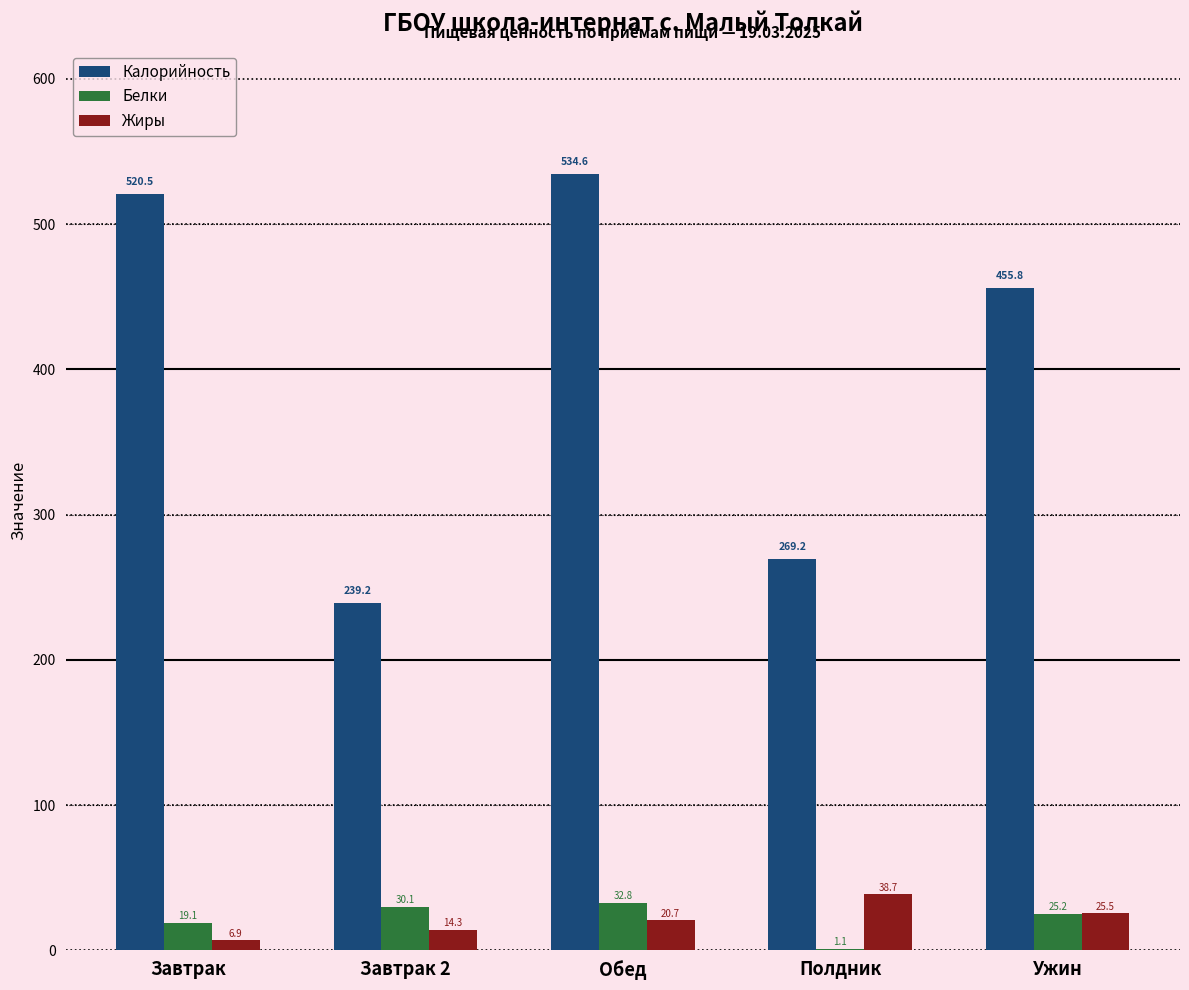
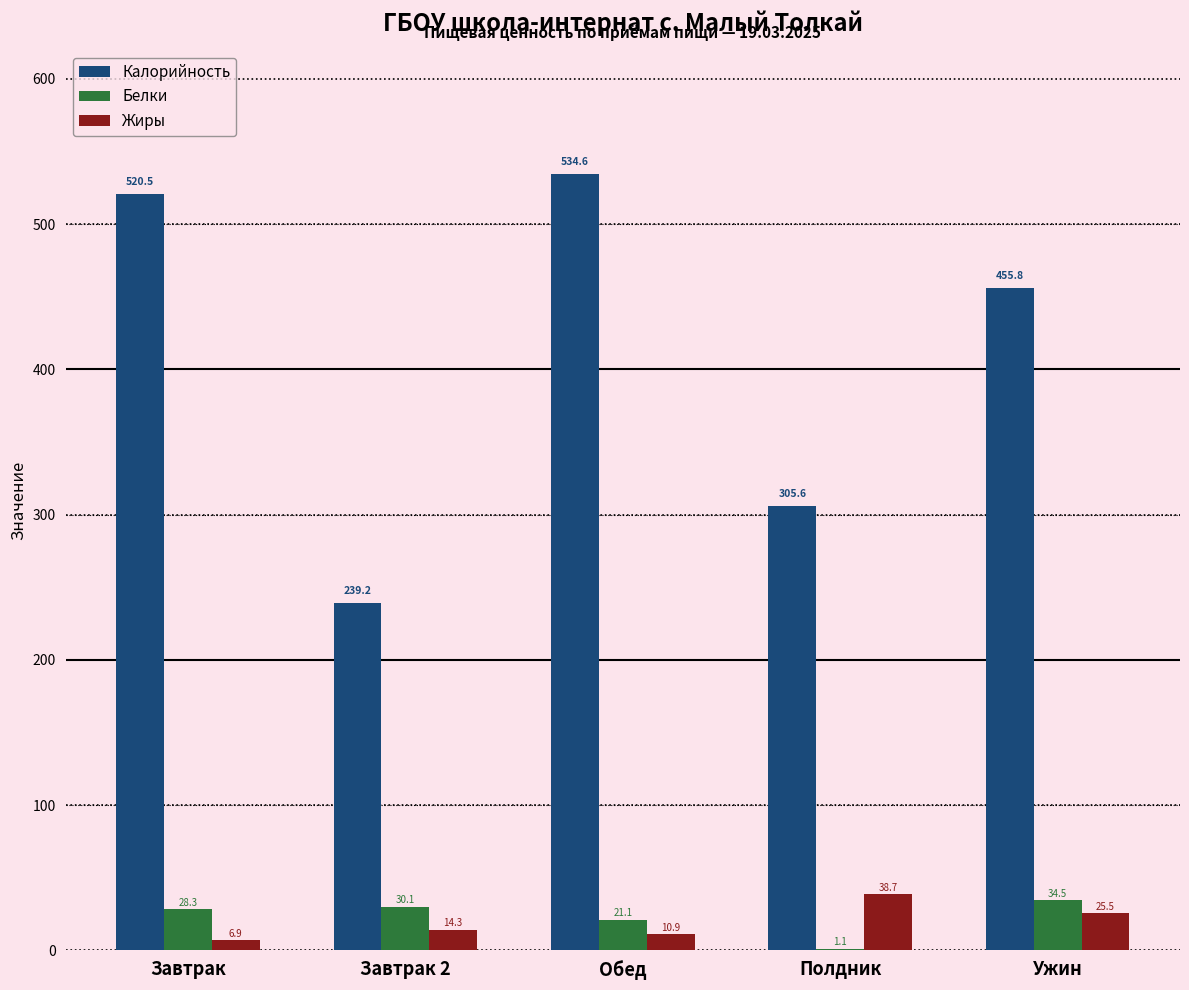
Белки, Завтрак: 19.1 -> 28.3
Белки, Обед: 32.8 -> 21.1
Жиры, Обед: 20.7 -> 10.9
Калорийность, Полдник: 269.2 -> 305.6
Белки, Ужин: 25.2 -> 34.5
